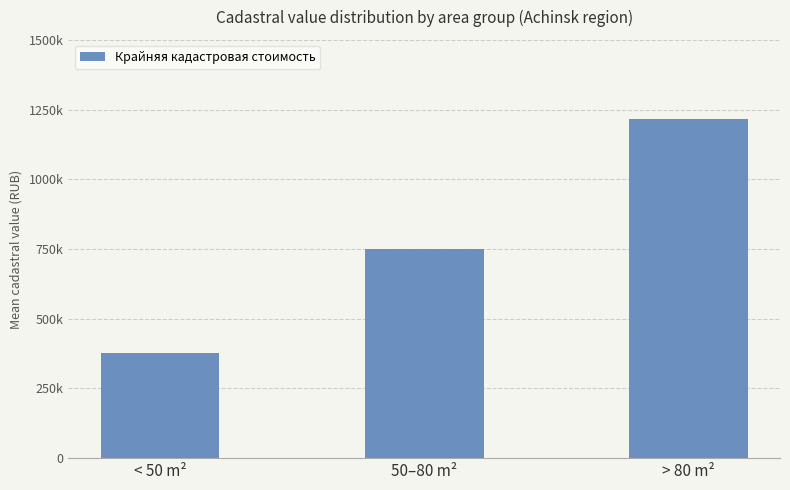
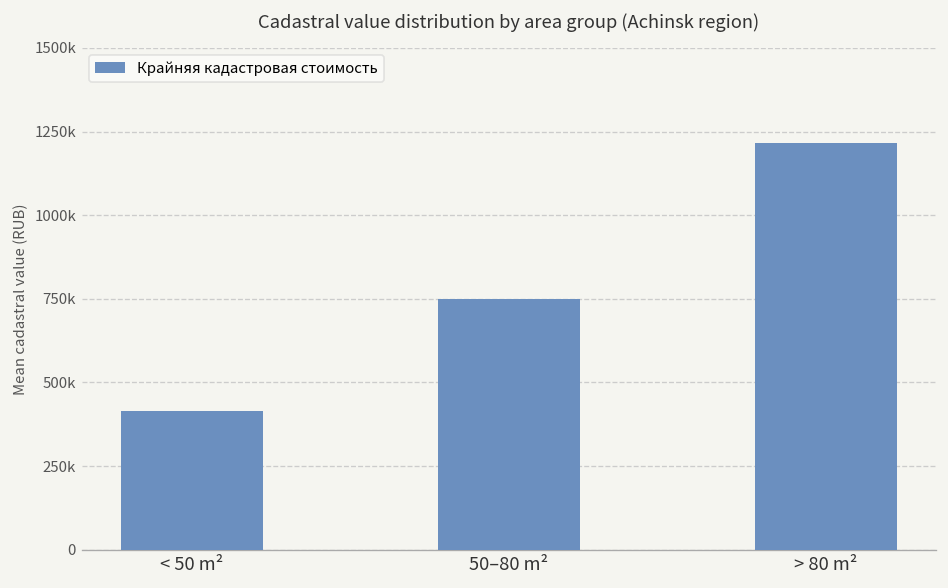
< 50 m²: 380000 -> 410000
